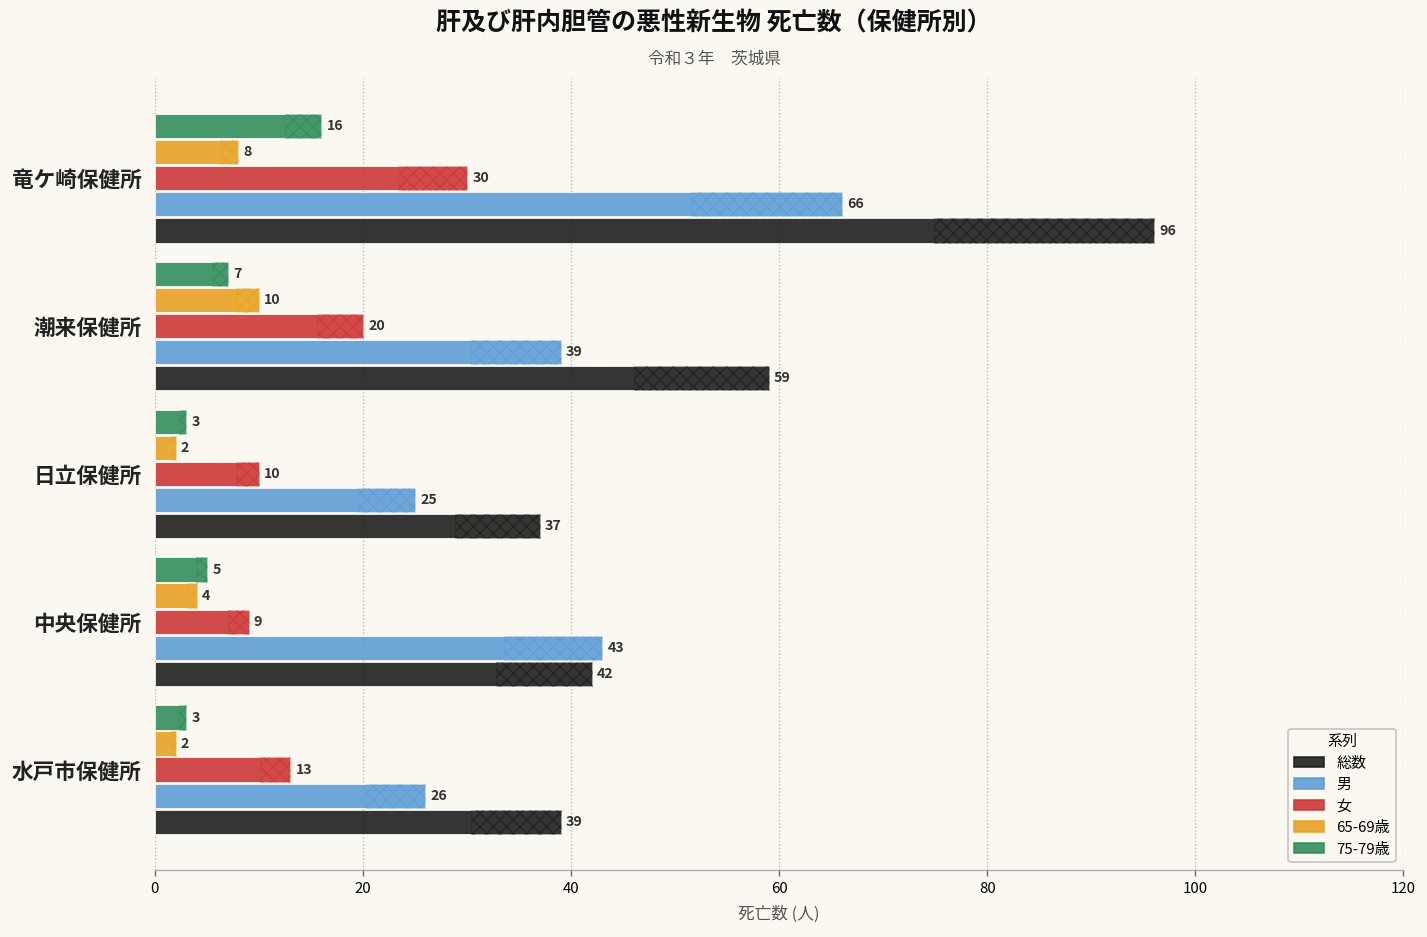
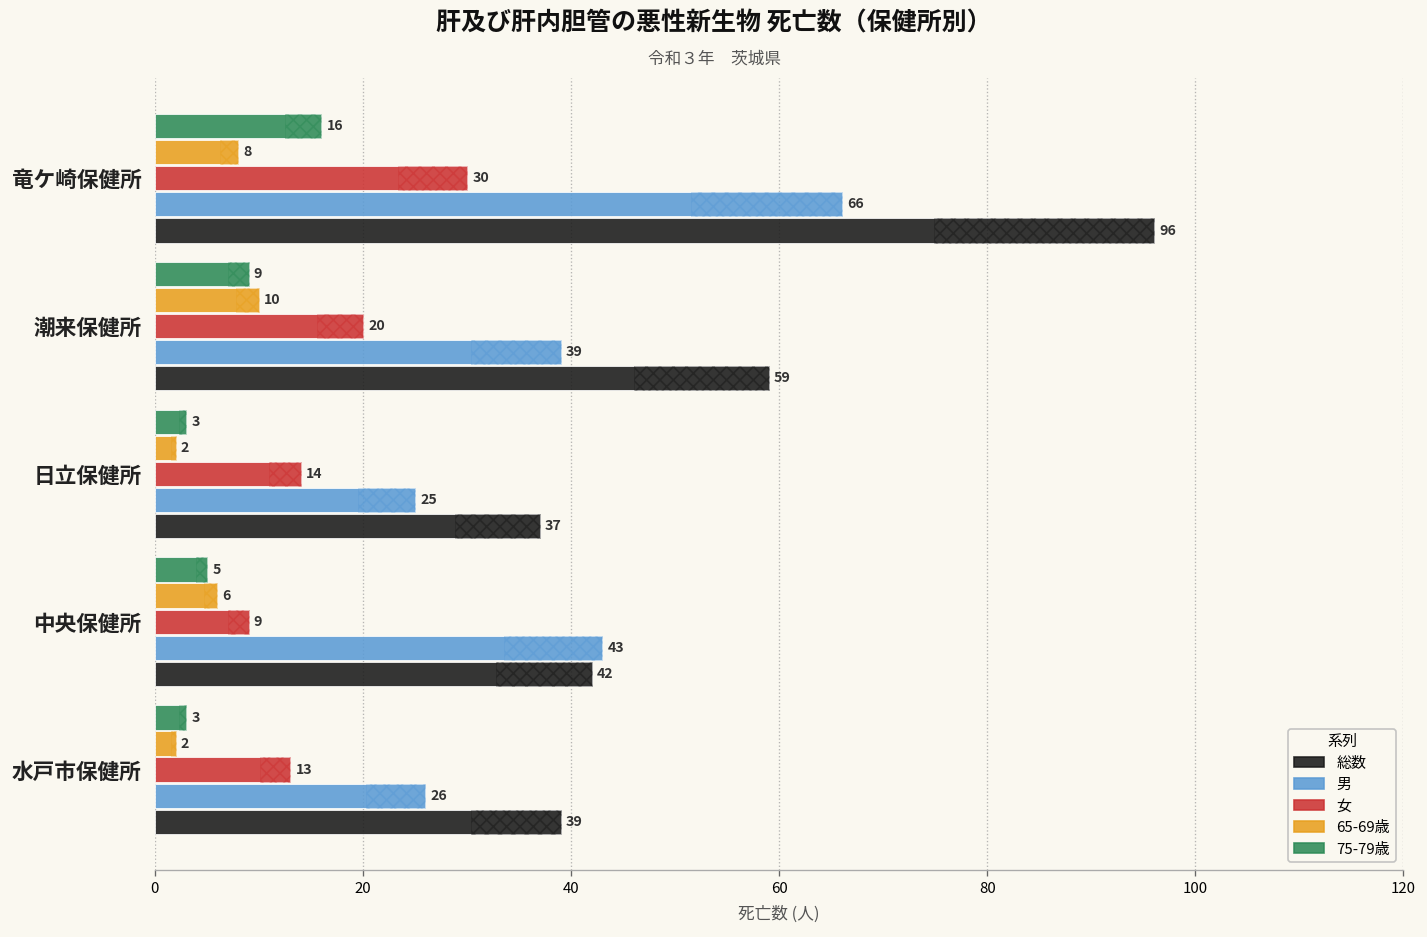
75-79歳, 潮来保健所: 7 -> 9
女, 日立保健所: 10 -> 14
65-69歳, 中央保健所: 4 -> 6
